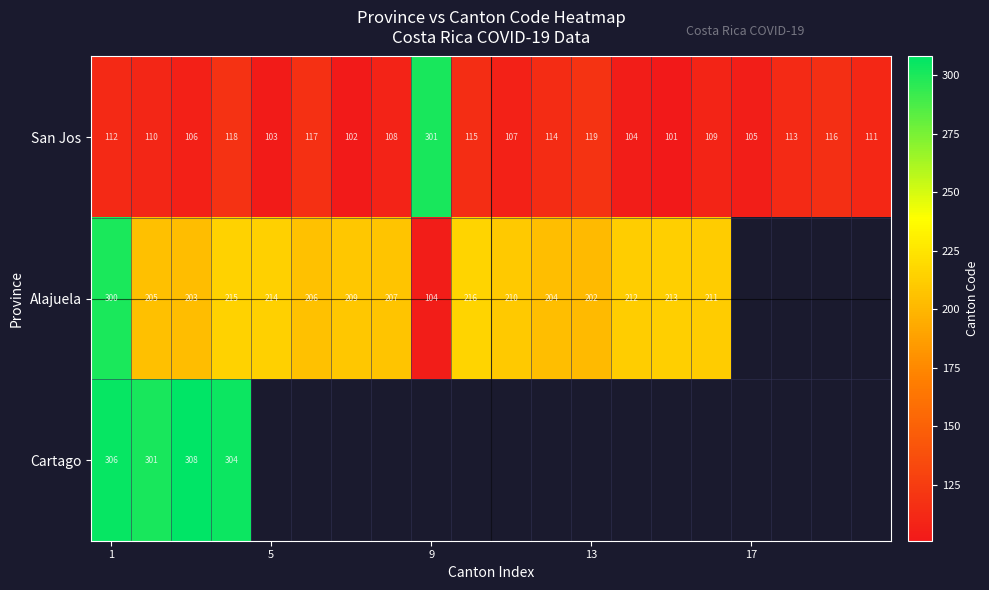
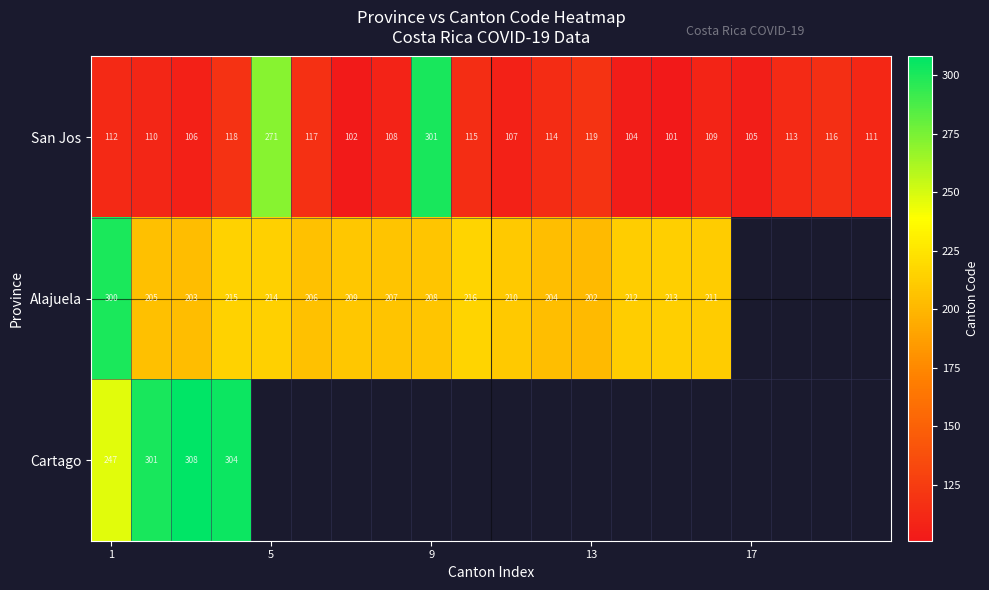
San Jos, 5: 103 -> 271
Alajuela, 9: 104 -> 208
Cartago, 1: 306 -> 247
